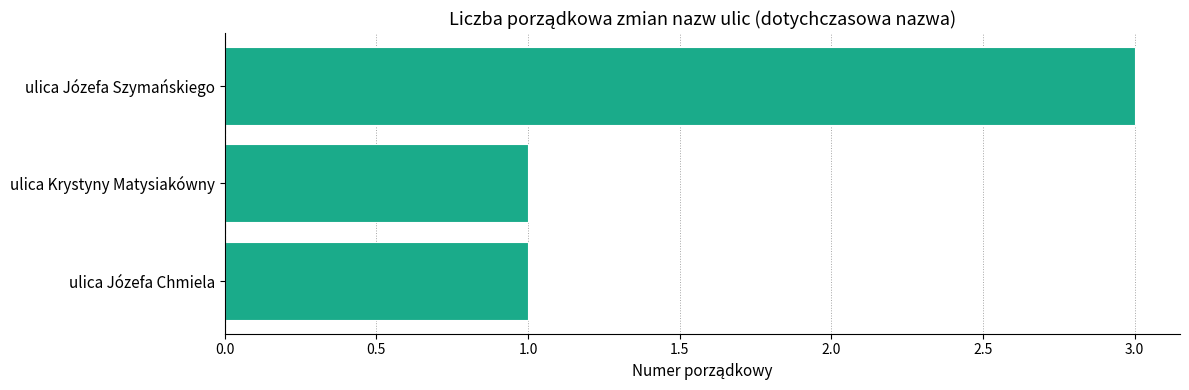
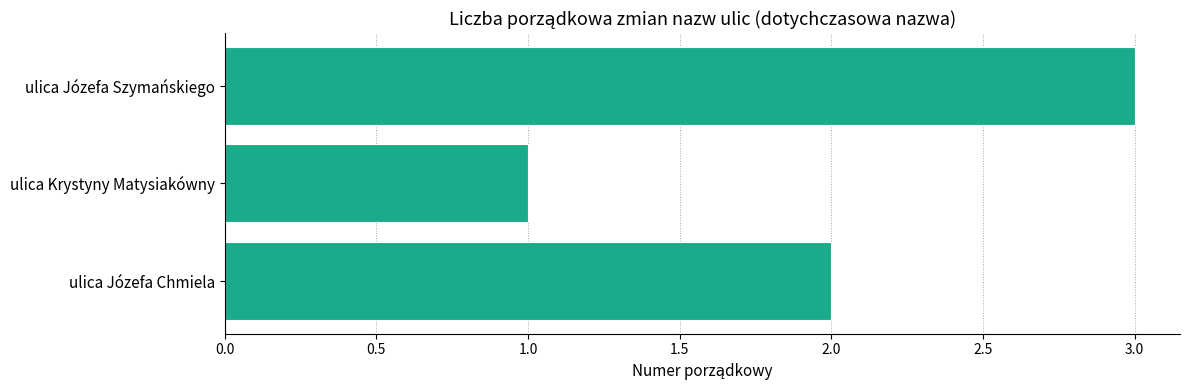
ulica Józefa Chmiela: 1 -> 2
